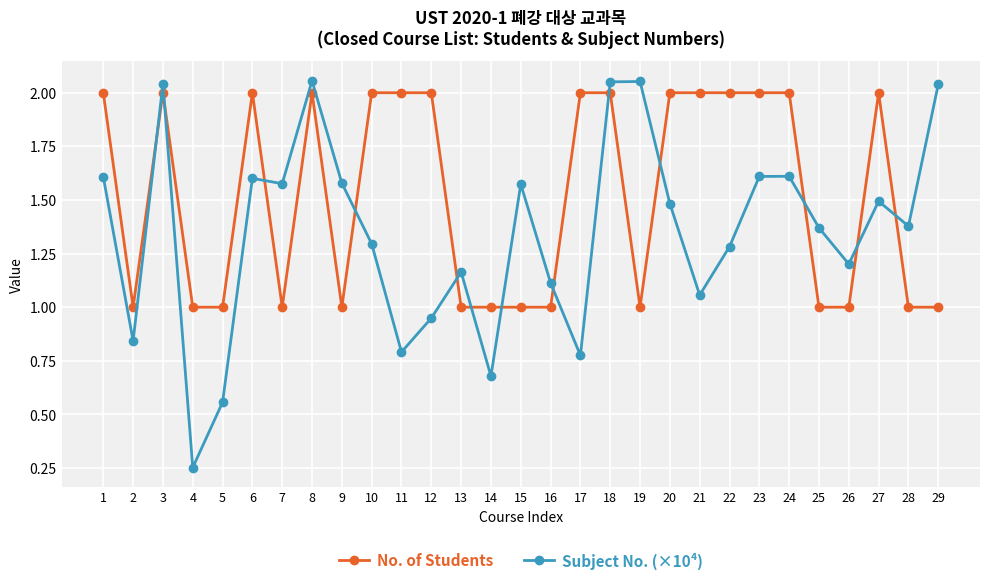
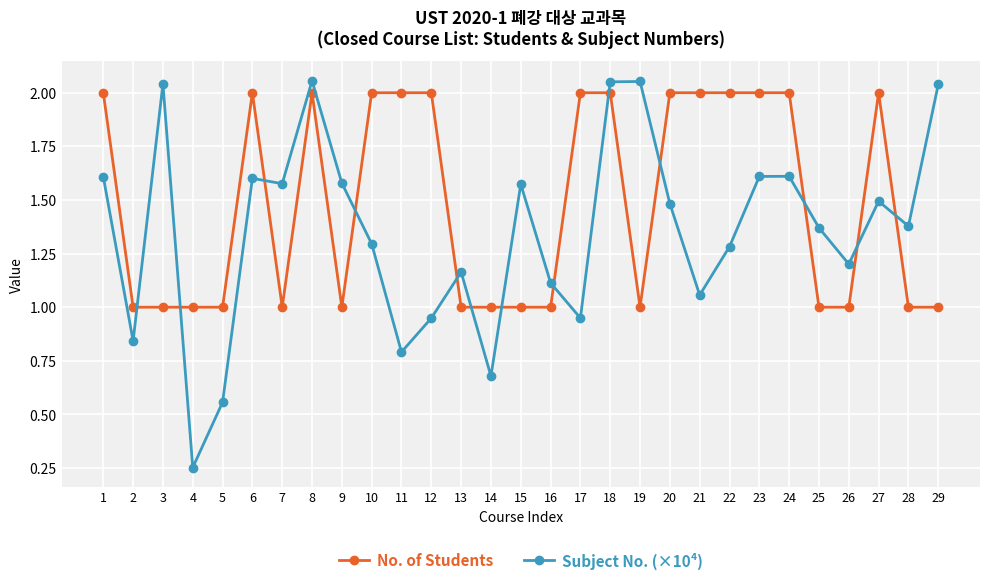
No. of Students, 3: 2 -> 1
Subject No. (×10⁴), 17: 0.78 -> 0.95
